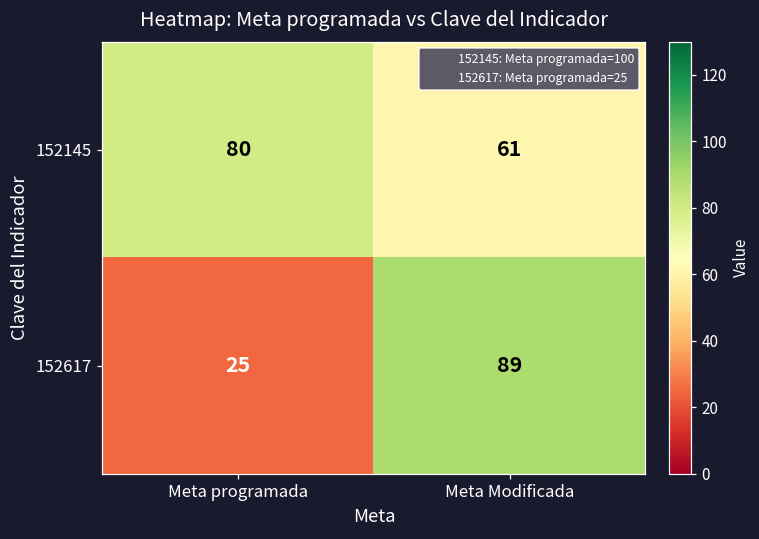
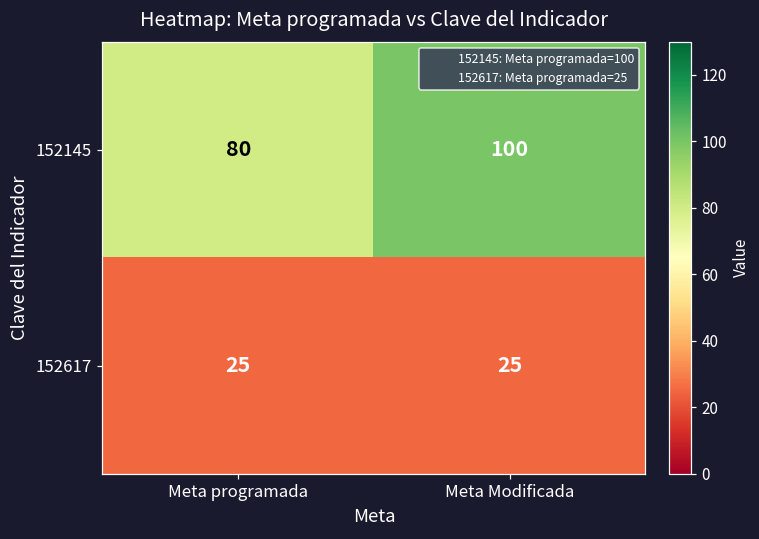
152145, Meta Modificada: 61 -> 100
152617, Meta Modificada: 89 -> 25
